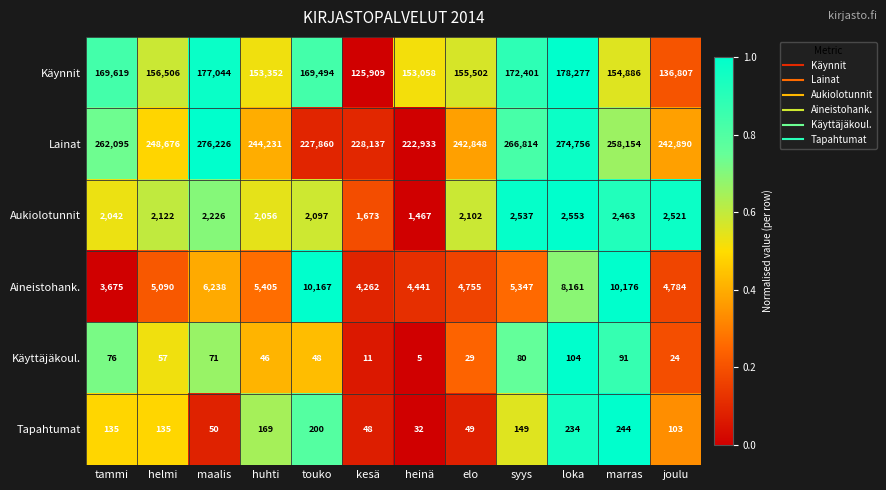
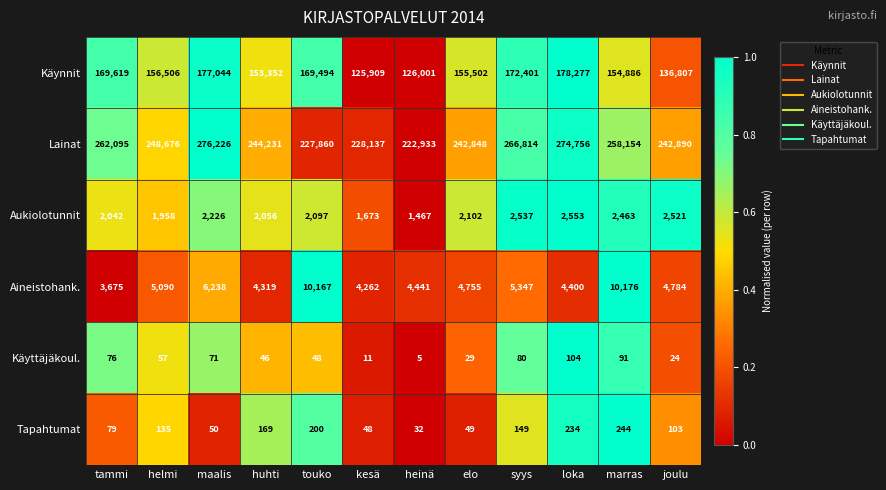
Käynnit, heinä: 153,058 -> 126,001
Aukiolotunnit, helmi: 2,122 -> 1,958
Aineistohank., huhti: 5,405 -> 4,319
Aineistohank., loka: 8,161 -> 4,400
Tapahtumat, tammi: 135 -> 79
